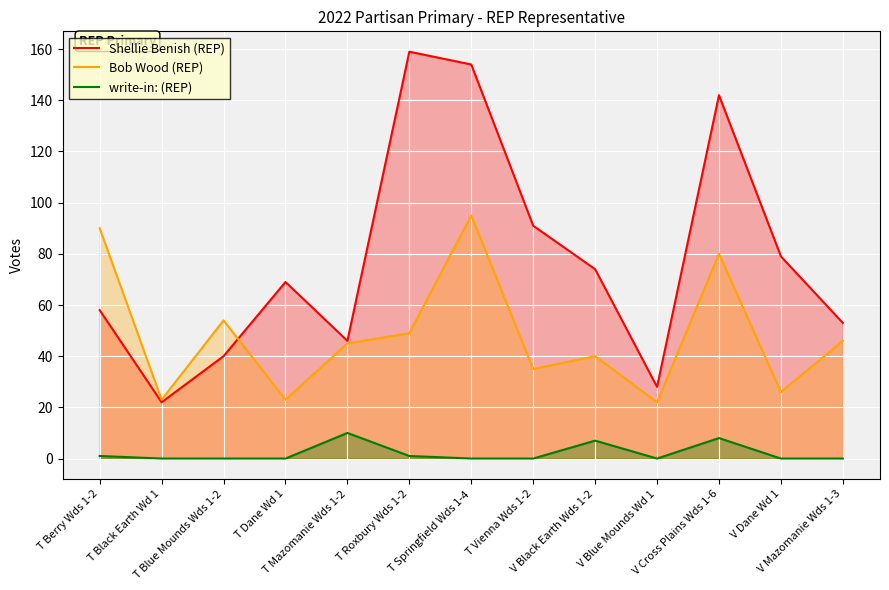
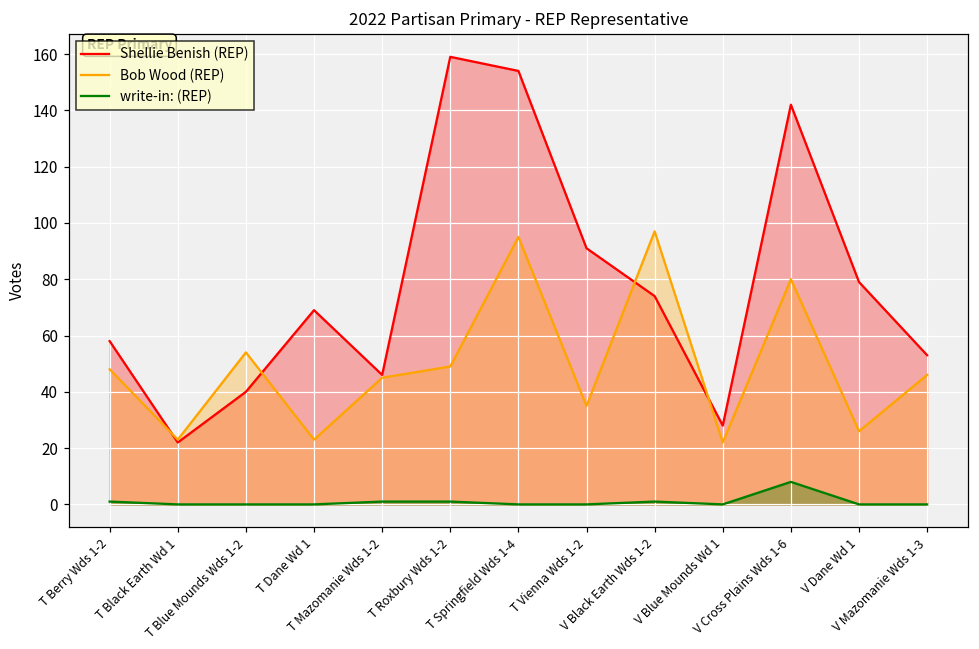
Bob Wood (REP), T Berry Wds 1-2: 90 -> 48
write-in: (REP), T Mazomanie Wds 1-2: 10 -> 1
Bob Wood (REP), V Black Earth Wds 1-2: 40 -> 97
write-in: (REP), V Black Earth Wds 1-2: 7 -> 1
